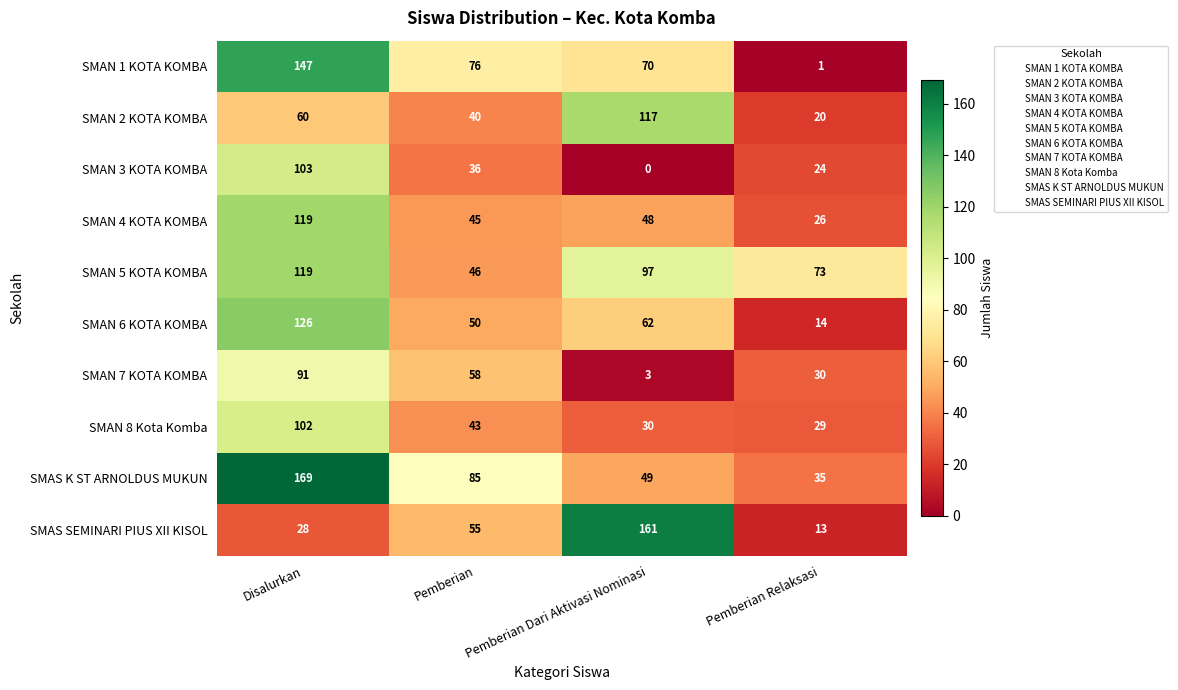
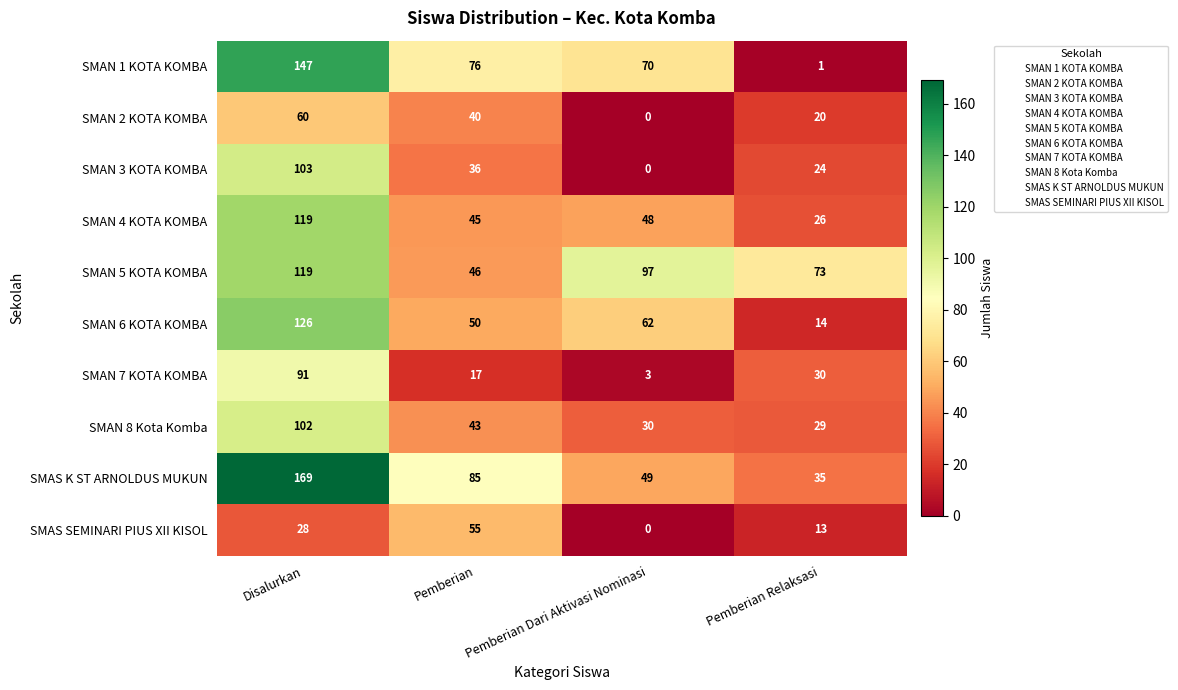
SMAN 2 KOTA KOMBA, Pemberian Dari Aktivasi Nominasi: 117 -> 0
SMAN 7 KOTA KOMBA, Pemberian: 58 -> 17
SMAS SEMINARI PIUS XII KISOL, Pemberian Dari Aktivasi Nominasi: 161 -> 0
